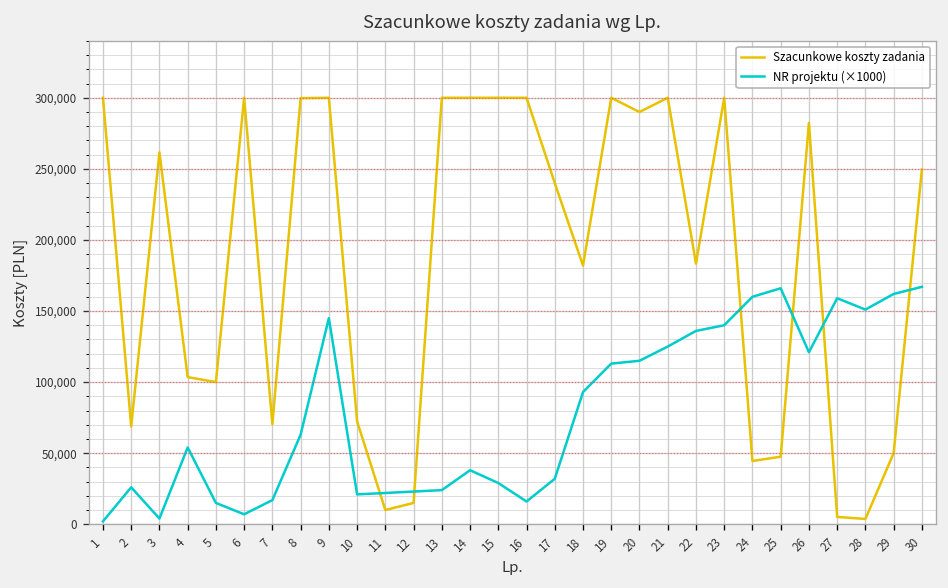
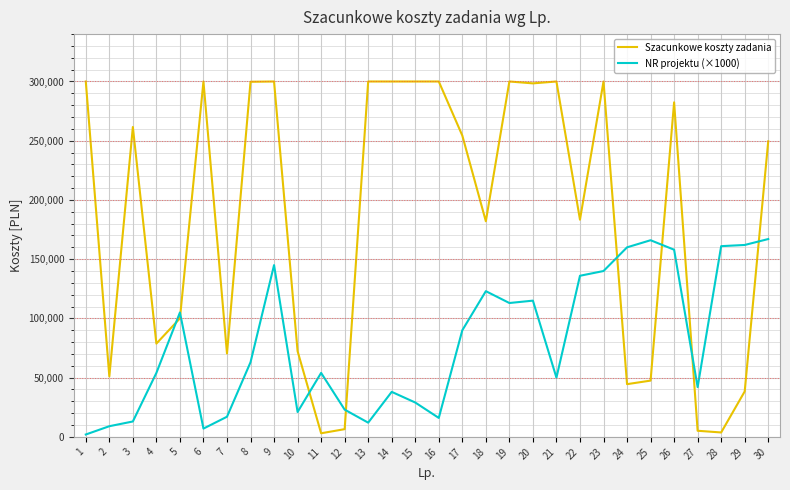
Szacunkowe koszty zadania, 2: 69,000 -> 51,000
NR projektu (×1000), 2: 26,000 -> 9,000
NR projektu (×1000), 3: 4,000 -> 13,000
Szacunkowe koszty zadania, 4: 104,000 -> 79,000
NR projektu (×1000), 5: 15,000 -> 105,000
Szacunkowe koszty zadania, 11: 10,000 -> 3,000
NR projektu (×1000), 11: 22,000 -> 54,000
Szacunkowe koszty zadania, 12: 15,000 -> 7,000
NR projektu (×1000), 13: 24,000 -> 12,000
Szacunkowe koszty zadania, 17: 240,000 -> 254,000
NR projektu (×1000), 17: 32,000 -> 90,000
NR projektu (×1000), 18: 93,000 -> 123,000
Szacunkowe koszty zadania, 20: 290,000 -> 298,000
NR projektu (×1000), 21: 125,000 -> 50,000
NR projektu (×1000), 26: 121,000 -> 158,000
NR projektu (×1000), 27: 159,000 -> 42,000
NR projektu (×1000), 28: 151,000 -> 161,000
Szacunkowe koszty zadania, 29: 50,000 -> 38,000
